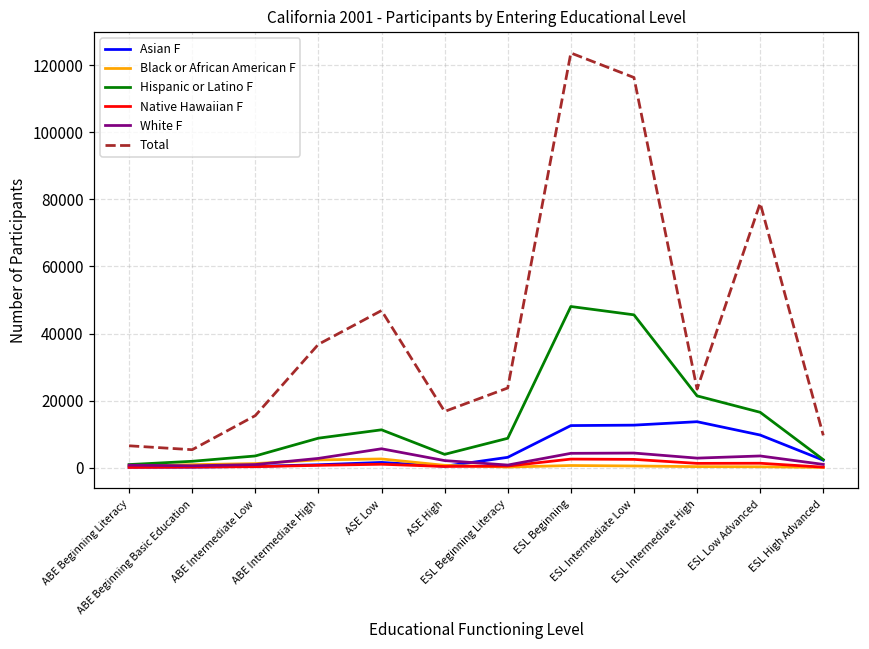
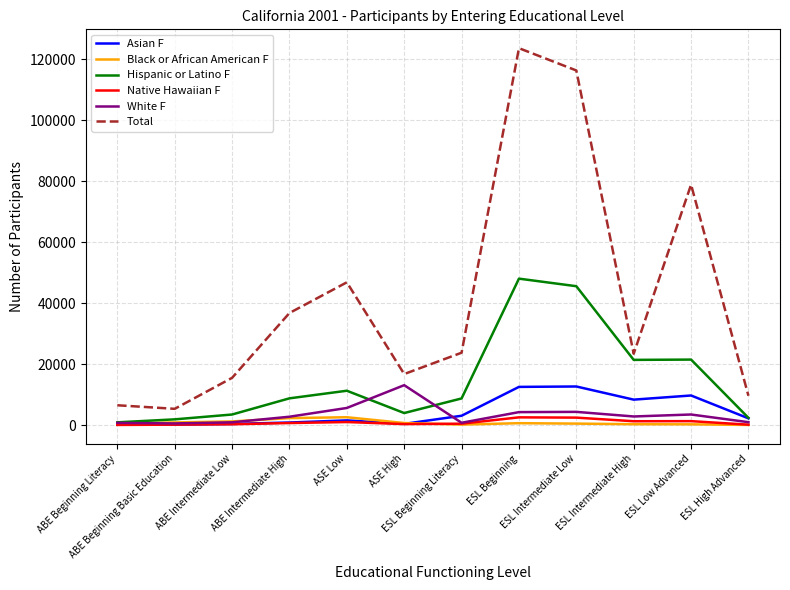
White F, ASE High: 2000 -> 13000
Asian F, ESL Intermediate High: 14000 -> 8000
Hispanic or Latino F, ESL Low Advanced: 16000 -> 21000
